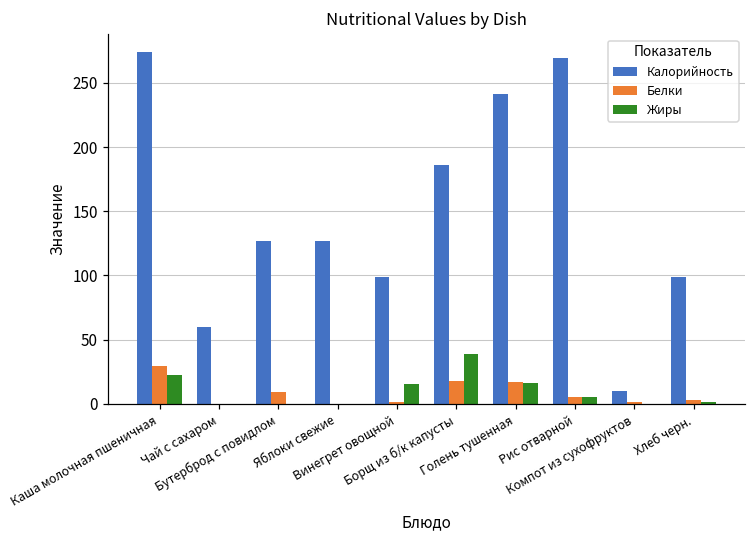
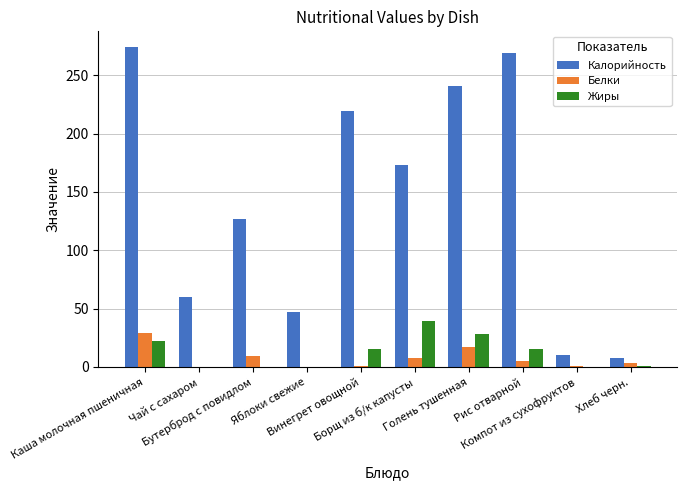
Калорийность, Яблоки свежие: 127 -> 47
Калорийность, Винегрет овощной: 99 -> 219
Калорийность, Борщ из б/к капусты: 186 -> 173
Белки, Борщ из б/к капусты: 18 -> 8
Жиры, Голень тушенная: 16 -> 28
Жиры, Рис отварной: 5 -> 15
Калорийность, Хлеб черн.: 99 -> 8
